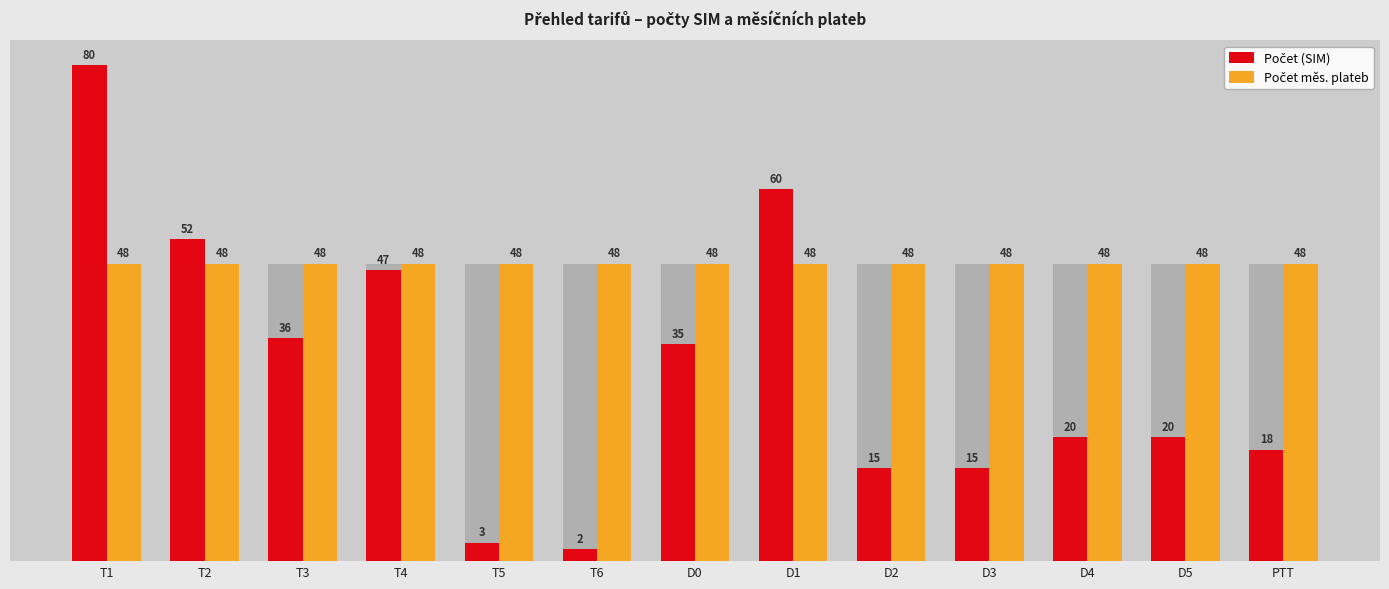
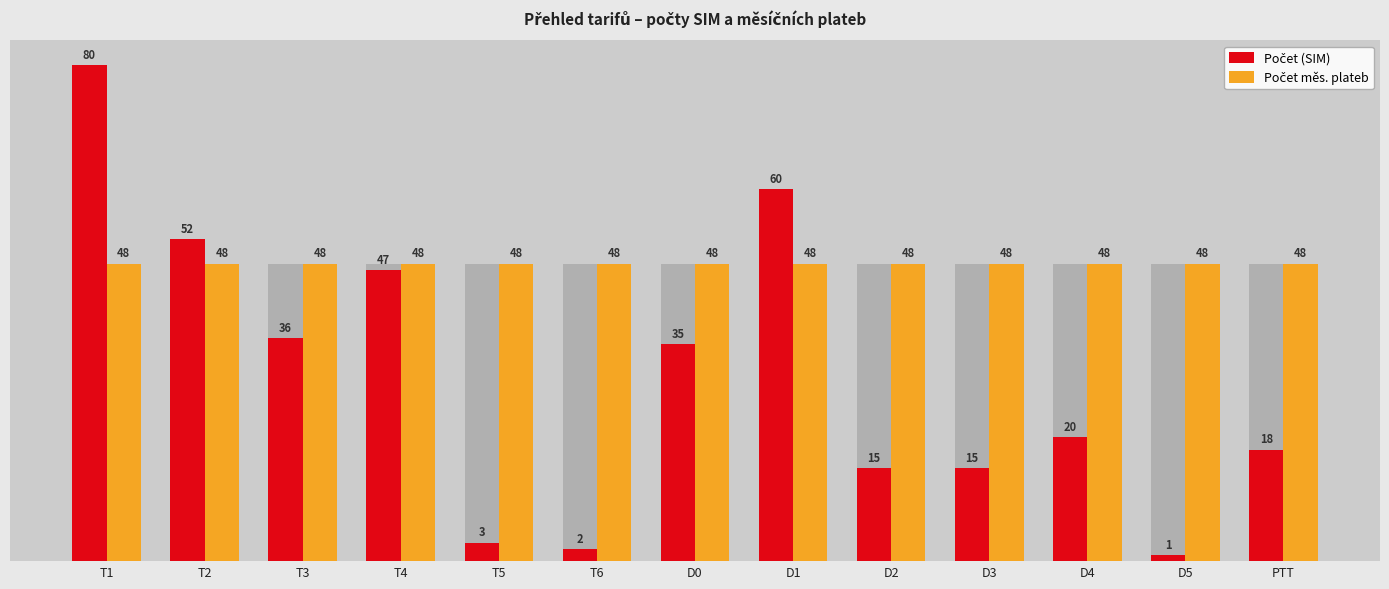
Počet (SIM), D5: 20 -> 1
